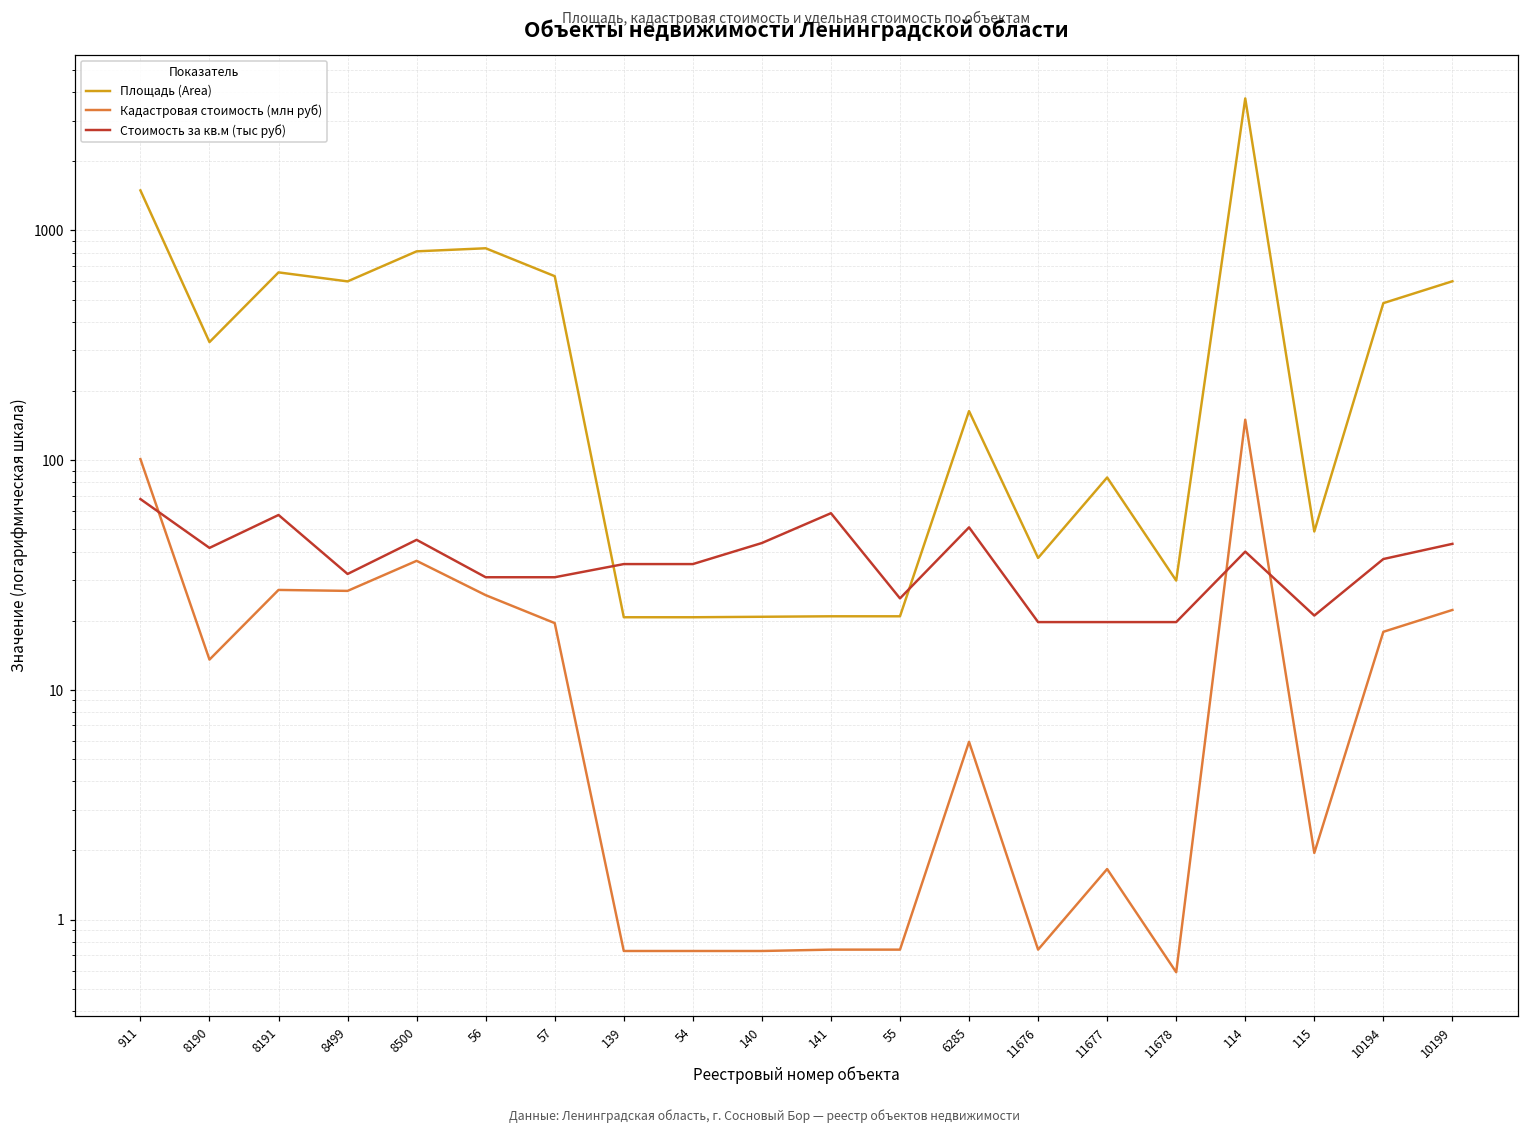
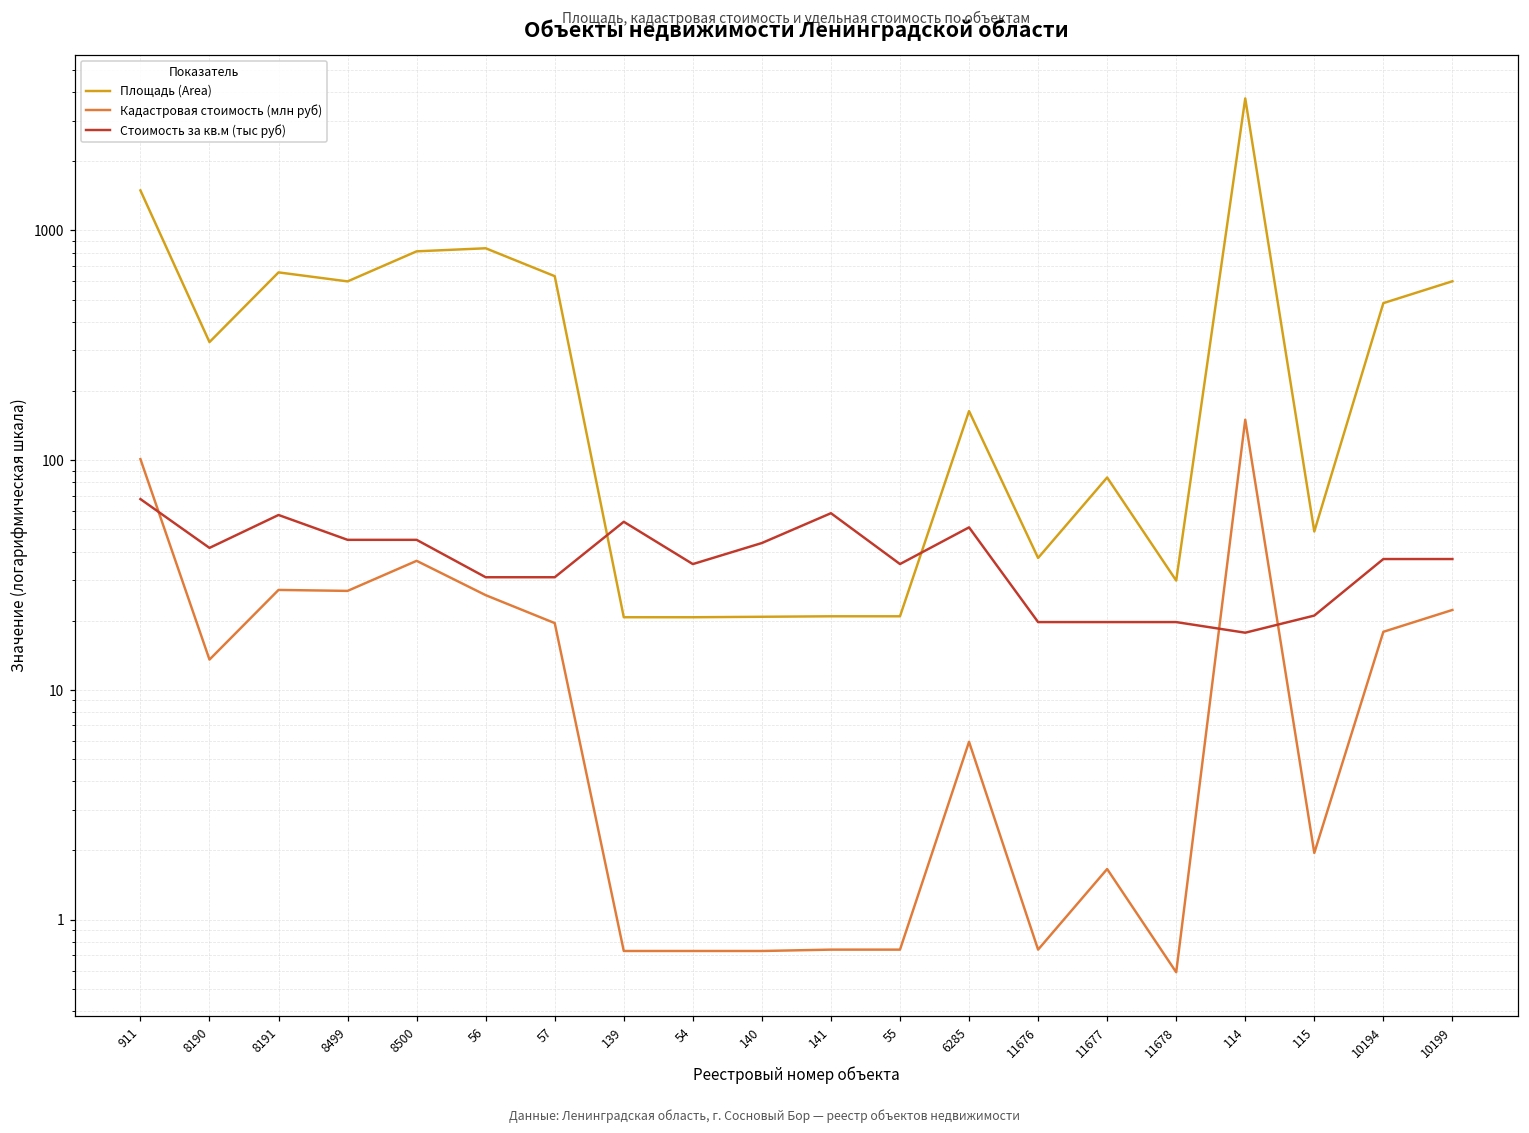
Стоимость за кв.м (тыс руб), 8499: 32 -> 45
Стоимость за кв.м (тыс руб), 139: 35 -> 54
Стоимость за кв.м (тыс руб), 55: 25 -> 35
Стоимость за кв.м (тыс руб), 114: 40 -> 18
Стоимость за кв.м (тыс руб), 10199: 43 -> 37
